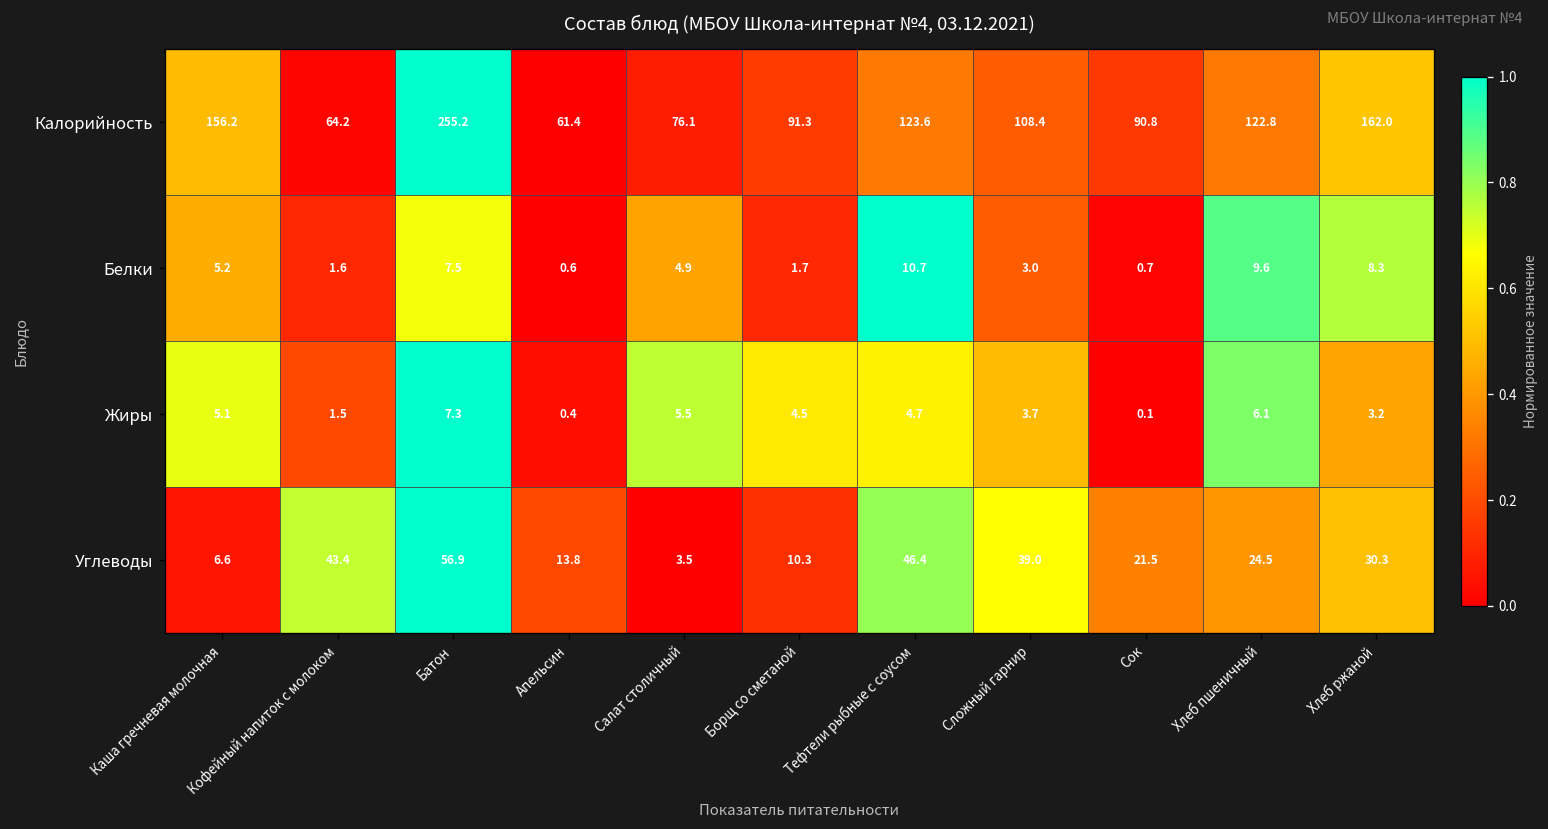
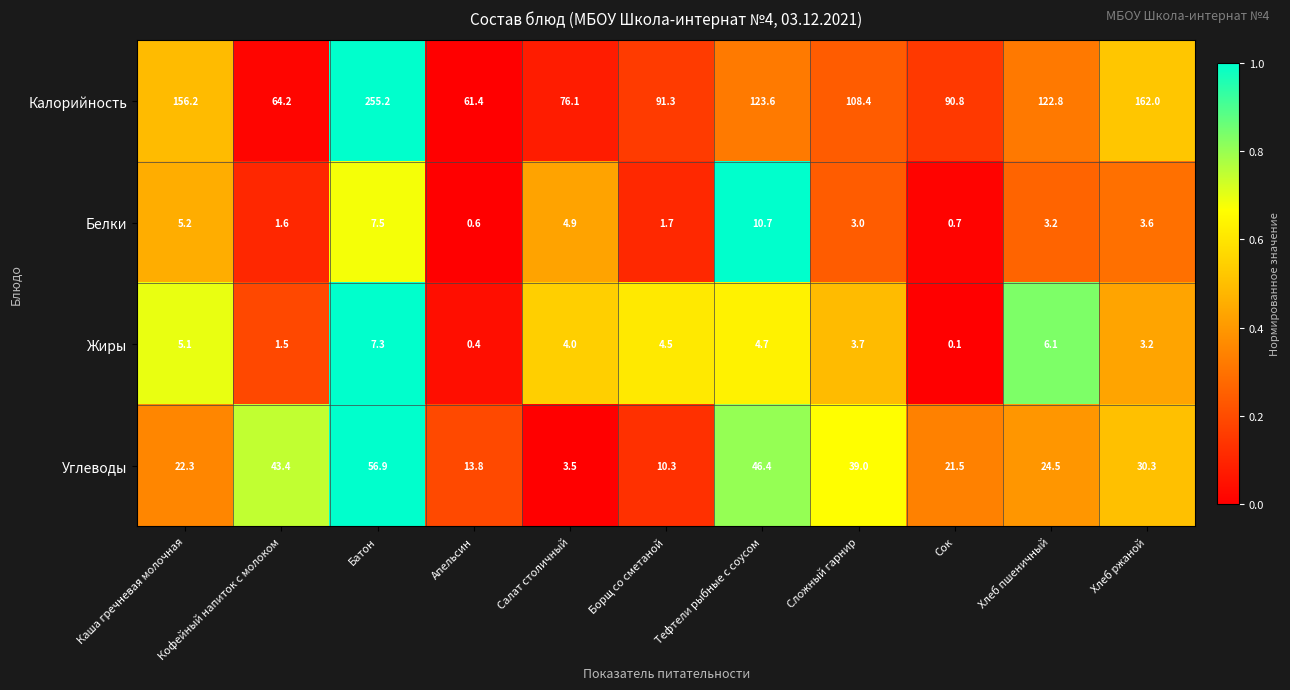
Белки, Хлеб пшеничный: 9.6 -> 3.2
Белки, Хлеб ржаной: 8.3 -> 3.6
Жиры, Салат столичный: 5.5 -> 4.0
Углеводы, Каша гречневая молочная: 6.6 -> 22.3
